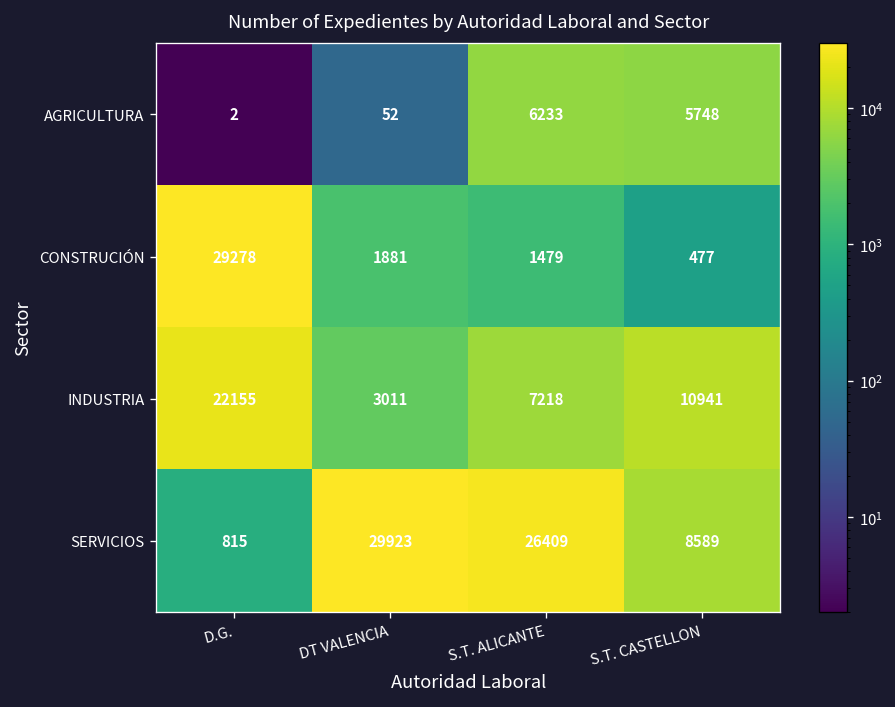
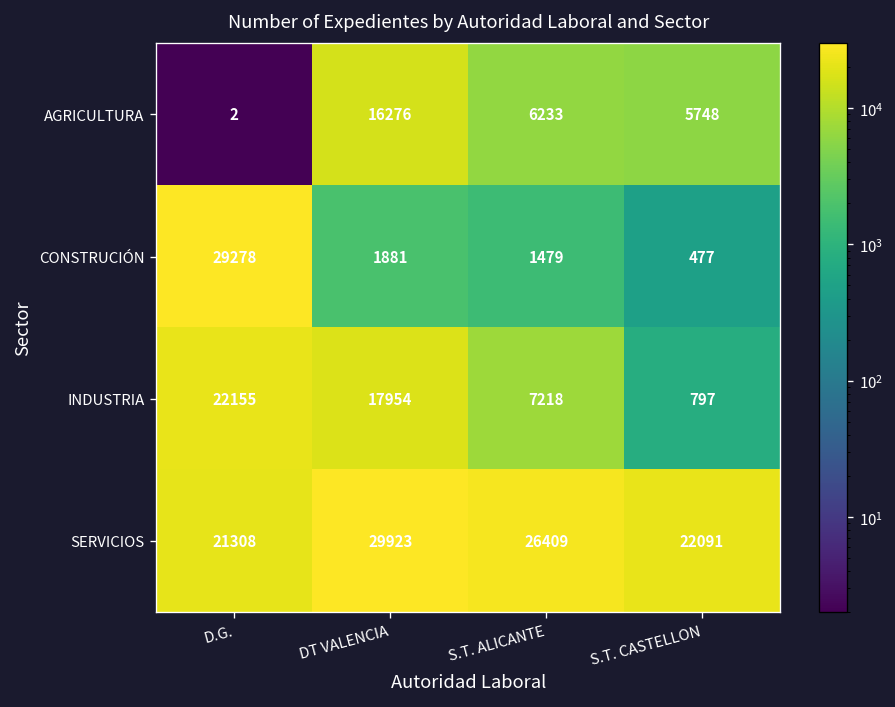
AGRICULTURA, DT VALENCIA: 52 -> 16276
INDUSTRIA, DT VALENCIA: 3011 -> 17954
INDUSTRIA, S.T. CASTELLON: 10941 -> 797
SERVICIOS, D.G.: 815 -> 21308
SERVICIOS, S.T. CASTELLON: 8589 -> 22091
